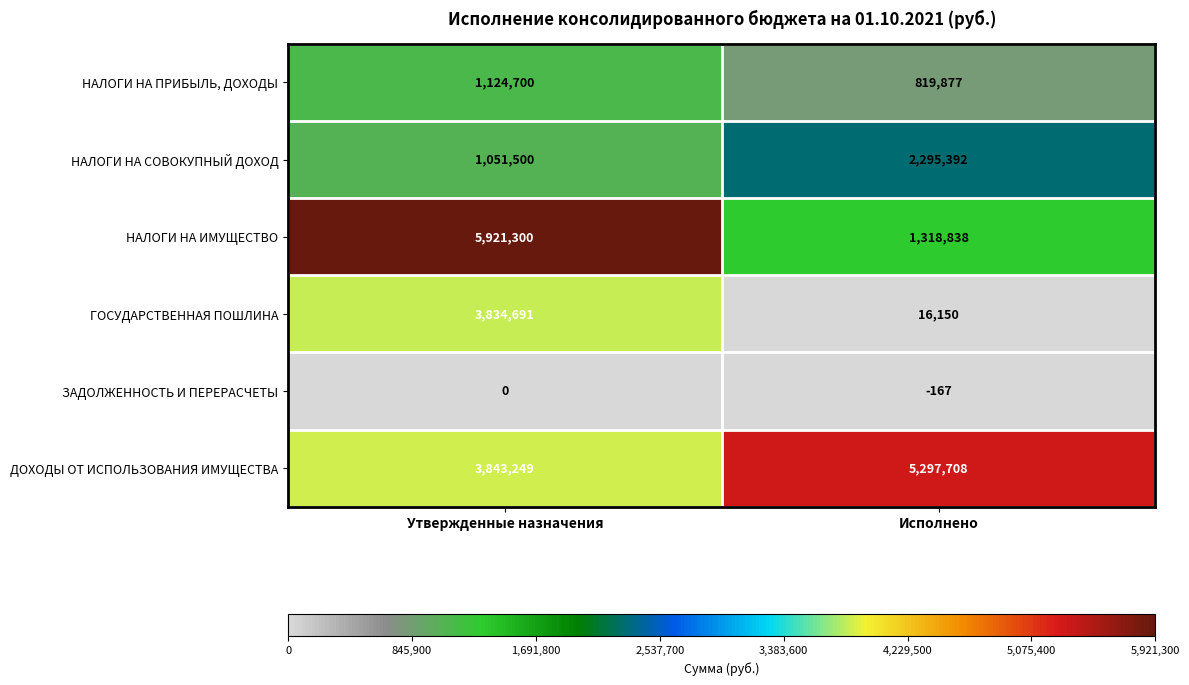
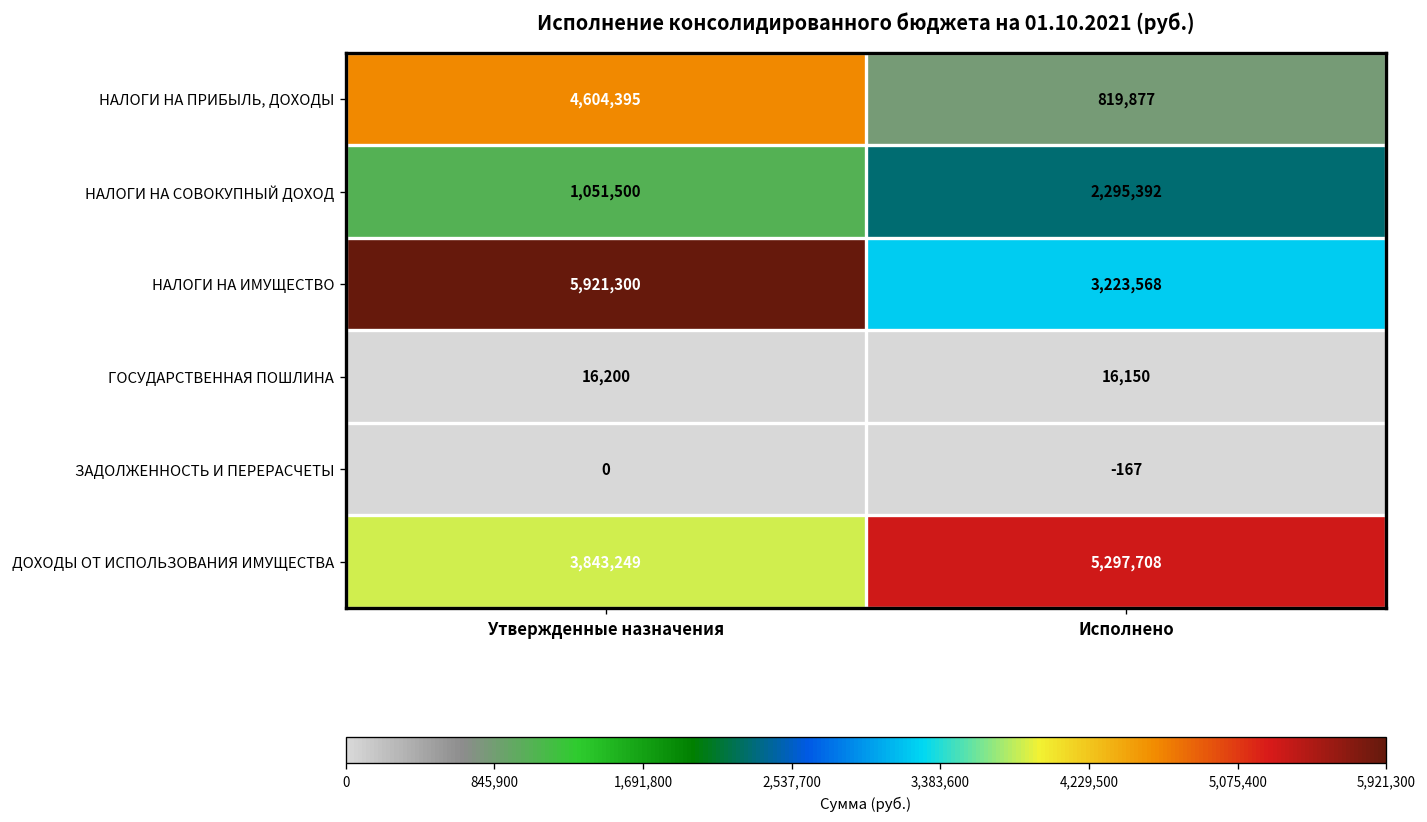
НАЛОГИ НА ПРИБЫЛЬ, ДОХОДЫ, Утвержденные назначения: 1,124,700 -> 4,604,395
НАЛОГИ НА ИМУЩЕСТВО, Исполнено: 1,318,838 -> 3,223,568
ГОСУДАРСТВЕННАЯ ПОШЛИНА, Утвержденные назначения: 3,834,691 -> 16,200
